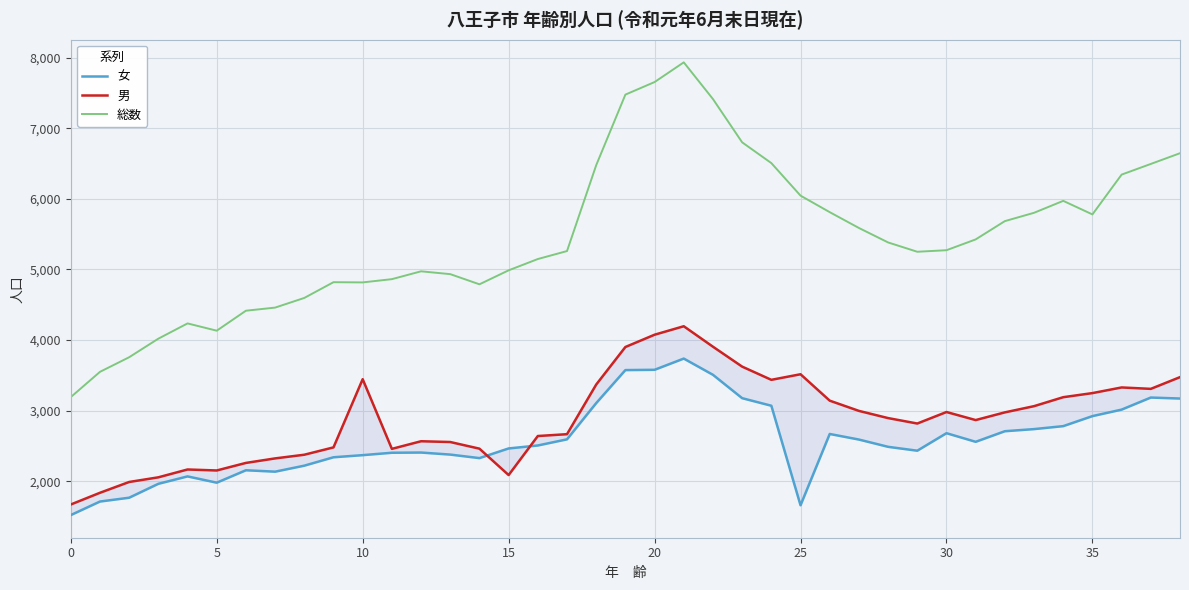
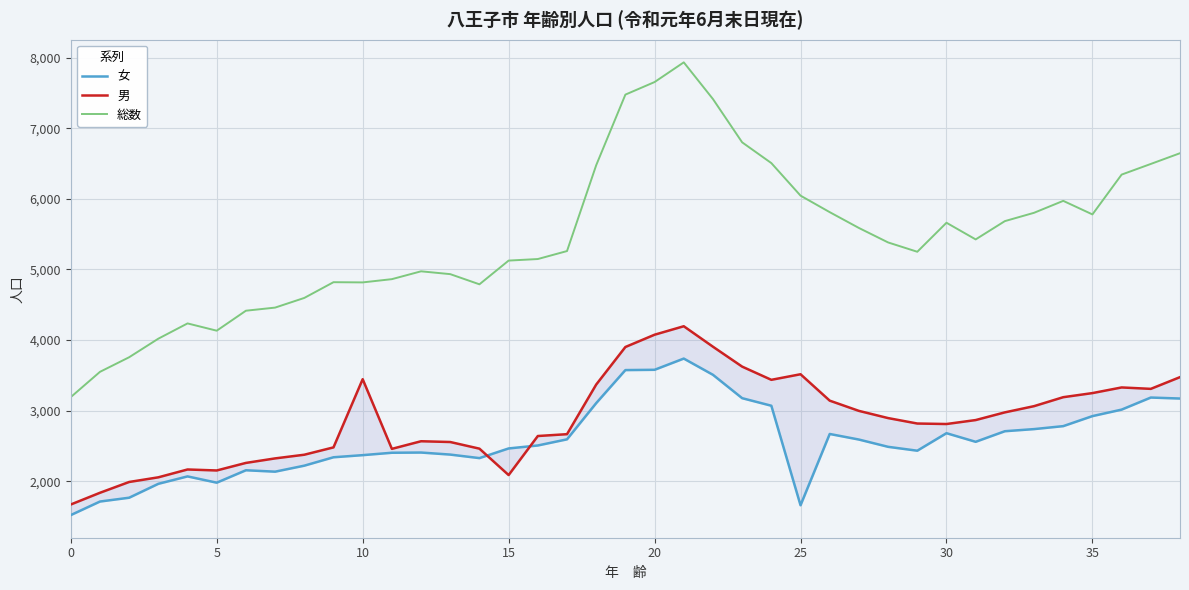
総数, 15: 5,000 -> 5,100
男, 30: 3,000 -> 2,800
総数, 30: 5,300 -> 5,700
